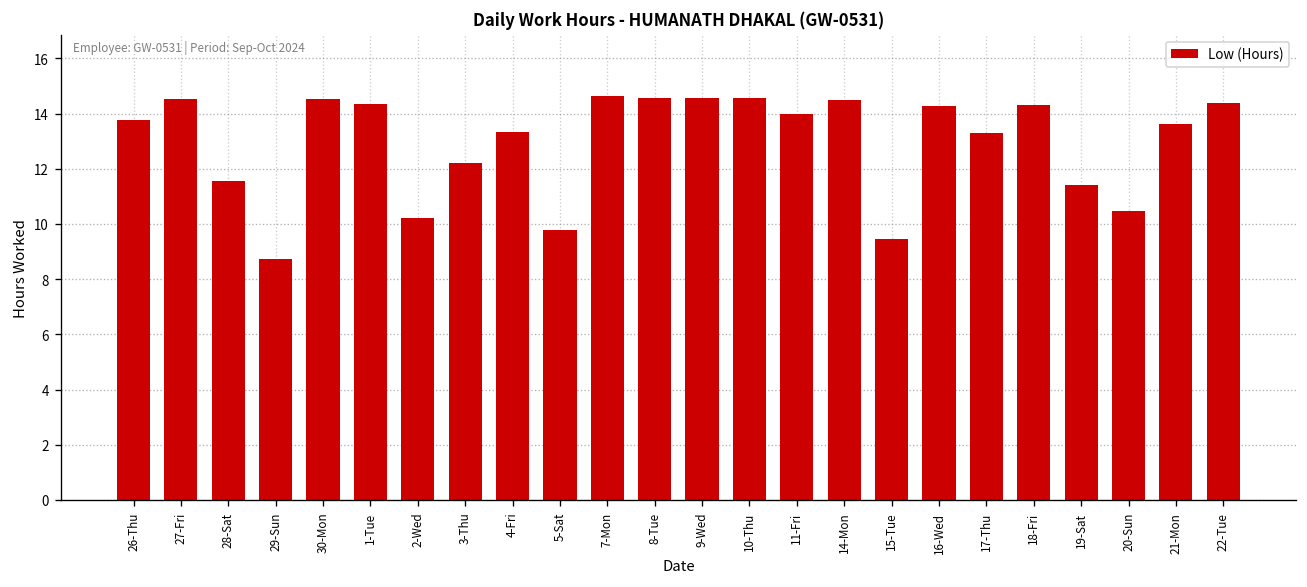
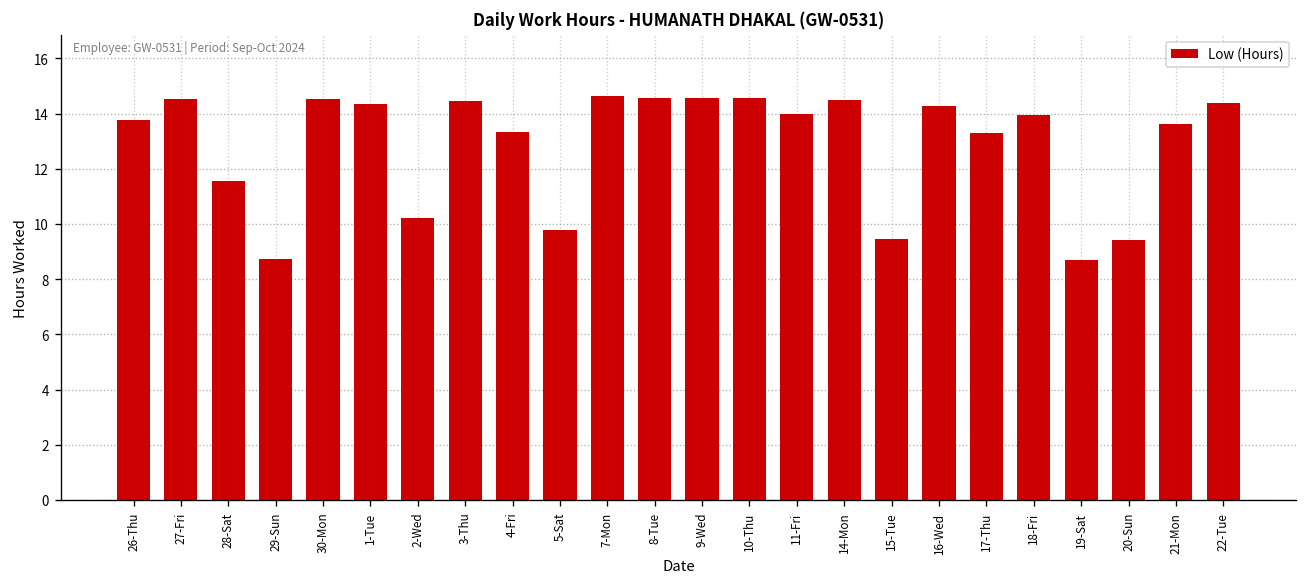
3-Thu: 12.2 -> 14.5
18-Fri: 14.3 -> 14.0
19-Sat: 11.4 -> 8.7
20-Sun: 10.5 -> 9.4
